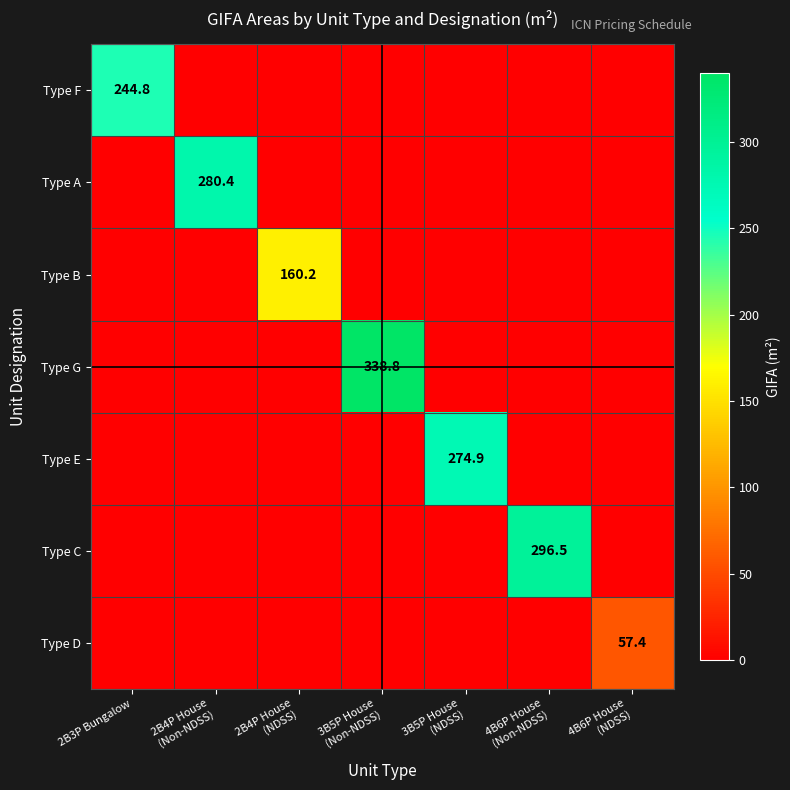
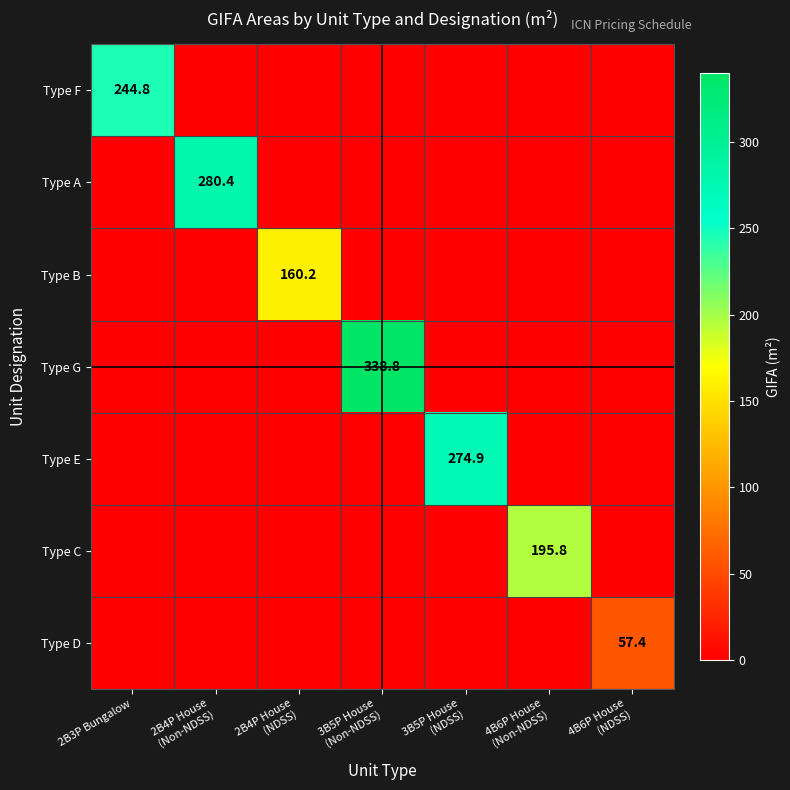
Type C, 4B6P House (Non-NDSS): 296.5 -> 195.8
